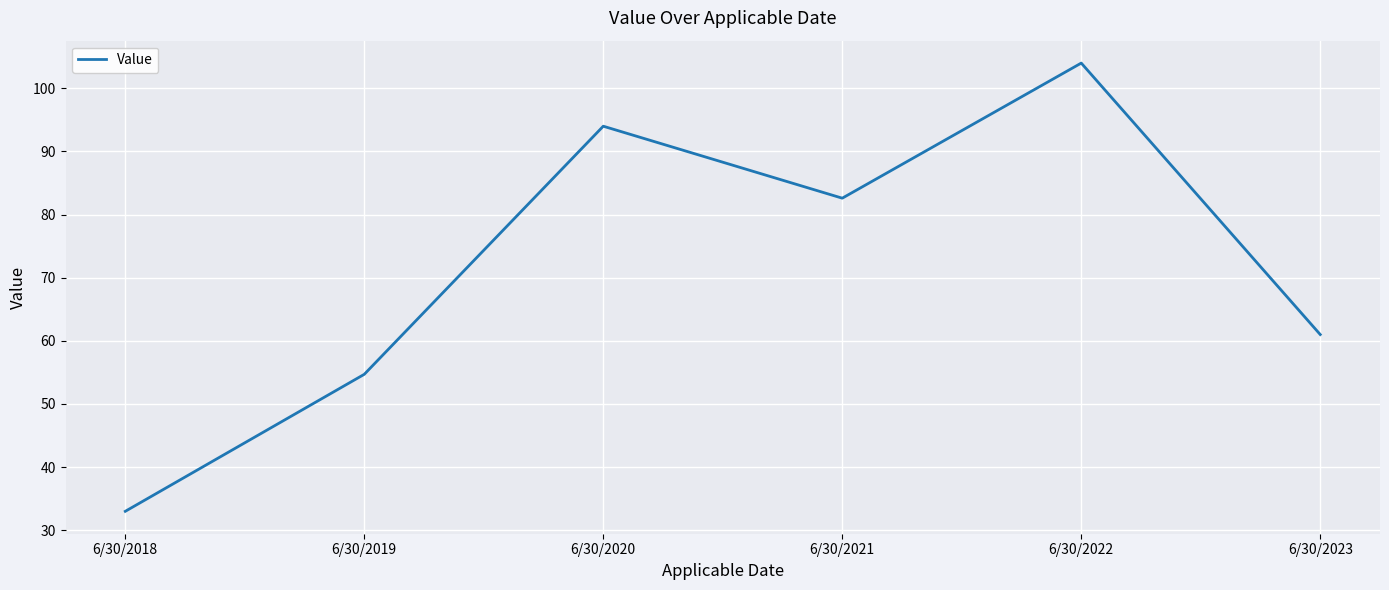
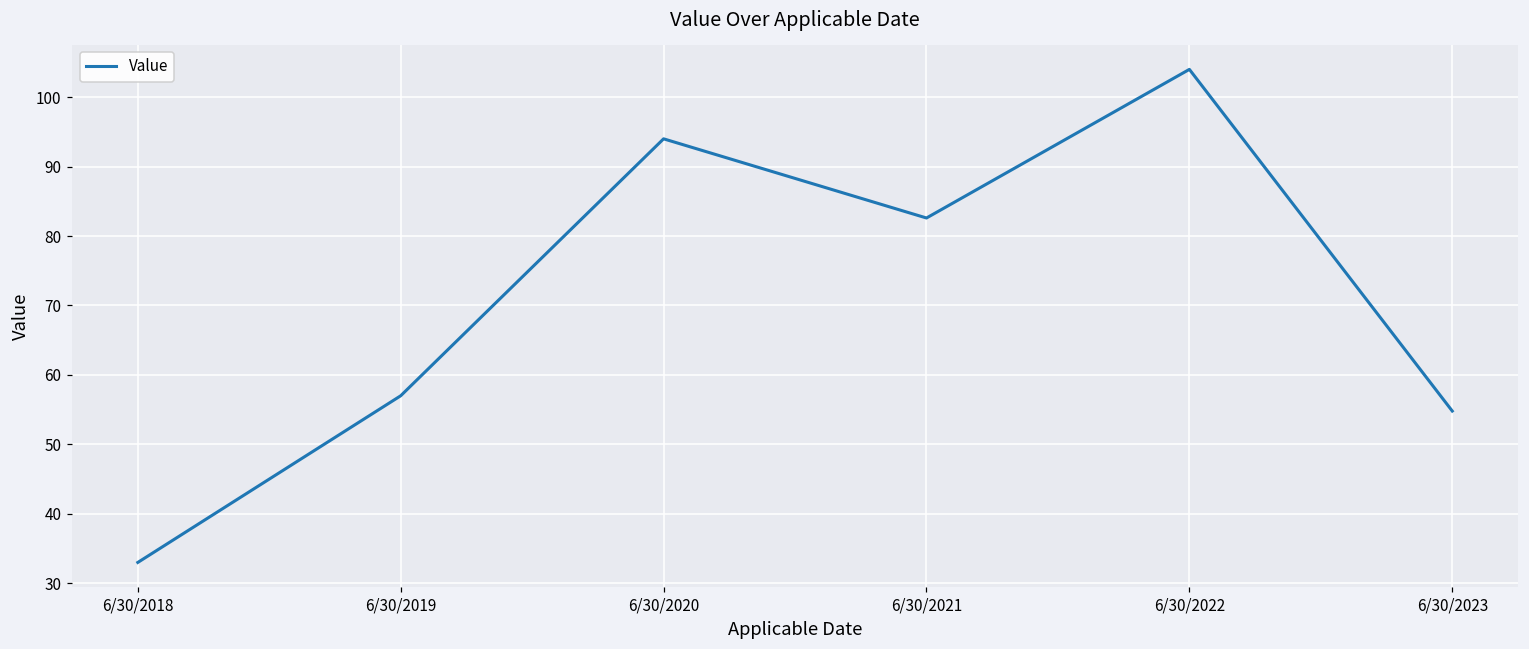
6/30/2019: 55 -> 57
6/30/2023: 61 -> 55
